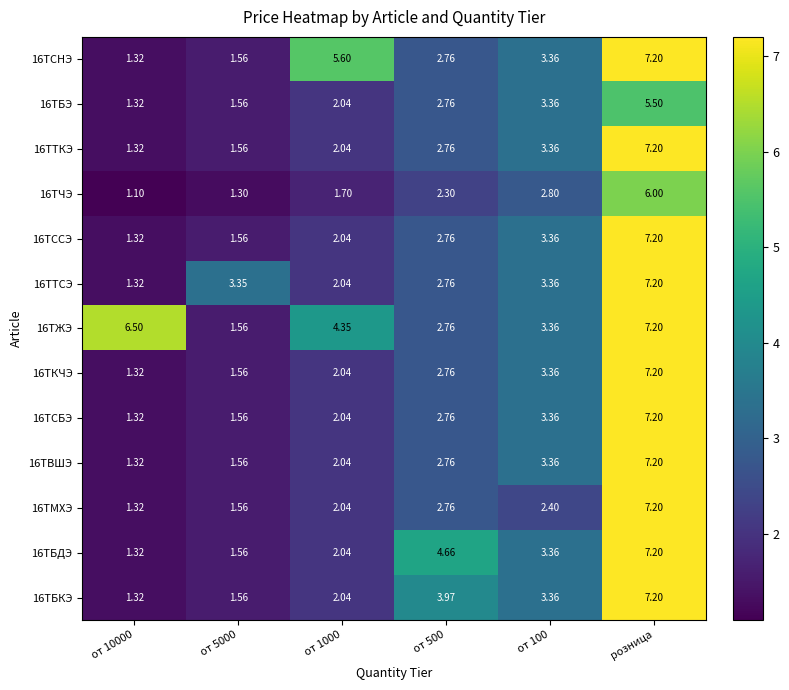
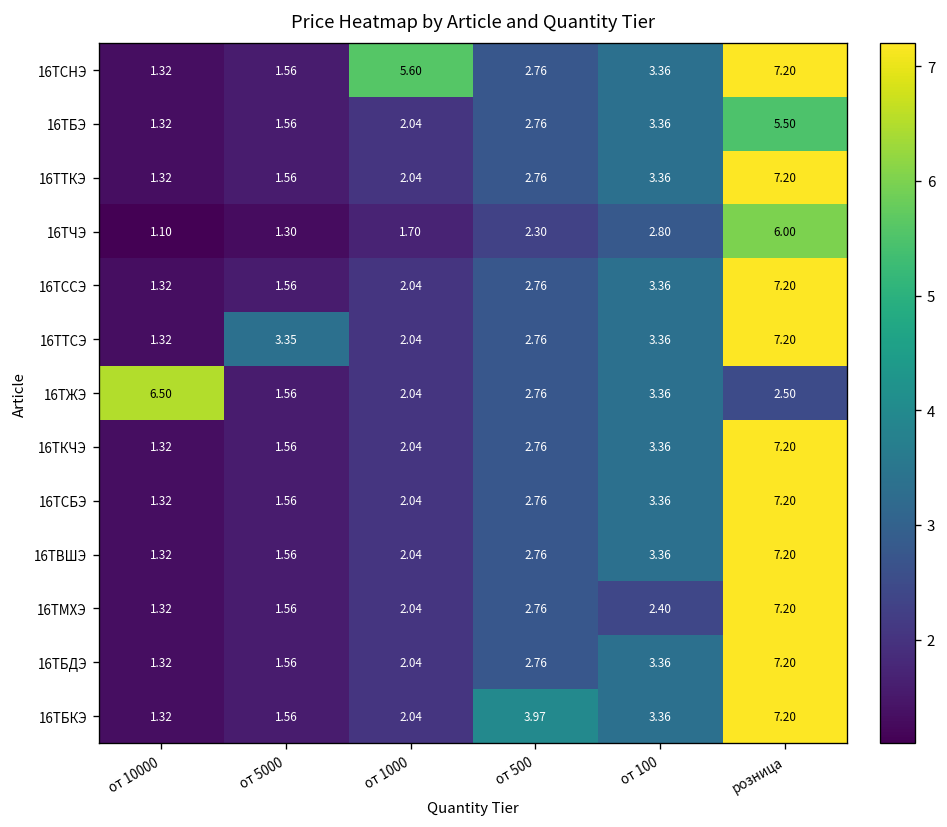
16ТЖЭ, от 1000: 4.35 -> 2.04
16ТЖЭ, розница: 7.20 -> 2.50
16ТБДЭ, от 500: 4.66 -> 2.76
